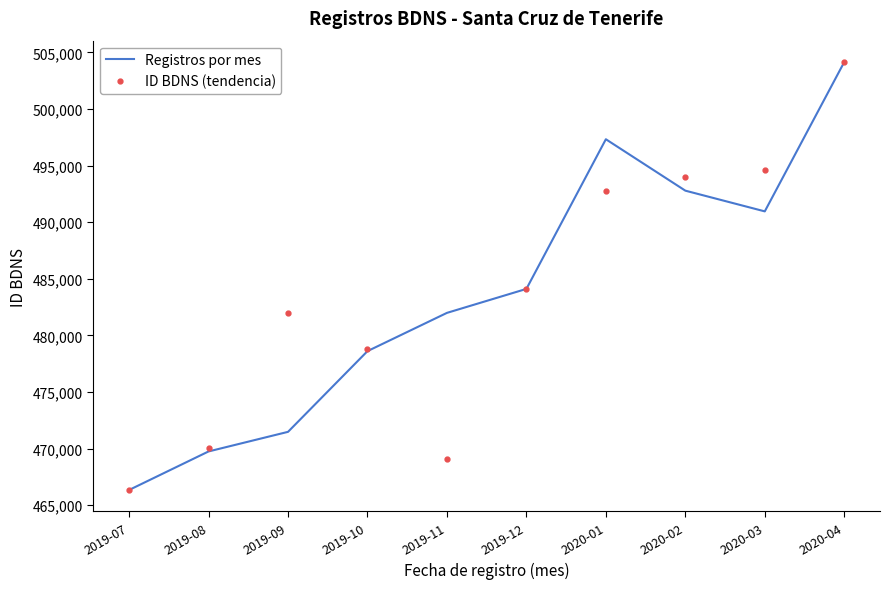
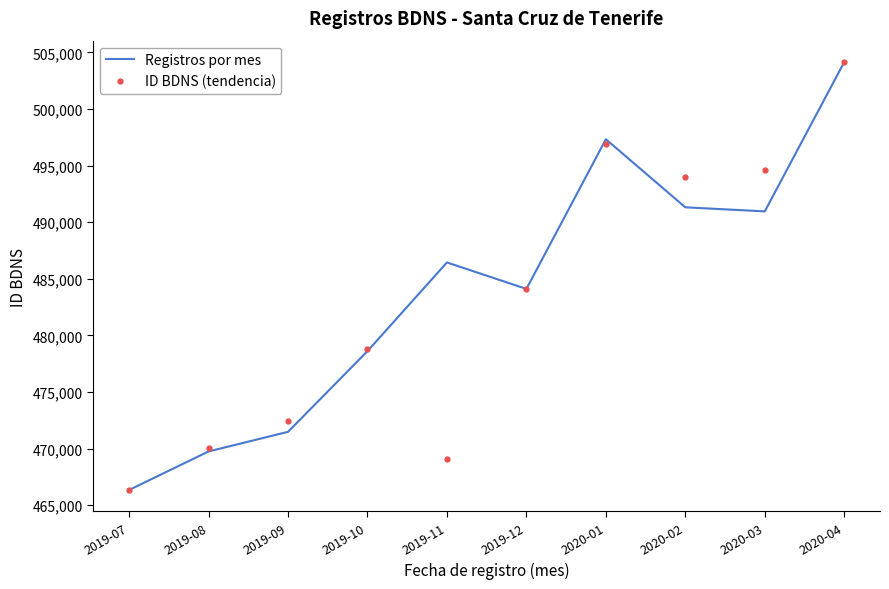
ID BDNS (tendencia), 2019-09: 482,000 -> 472,400
Registros por mes, 2019-11: 482,000 -> 486,400
ID BDNS (tendencia), 2020-01: 492,800 -> 496,900
Registros por mes, 2020-02: 492,800 -> 491,300
